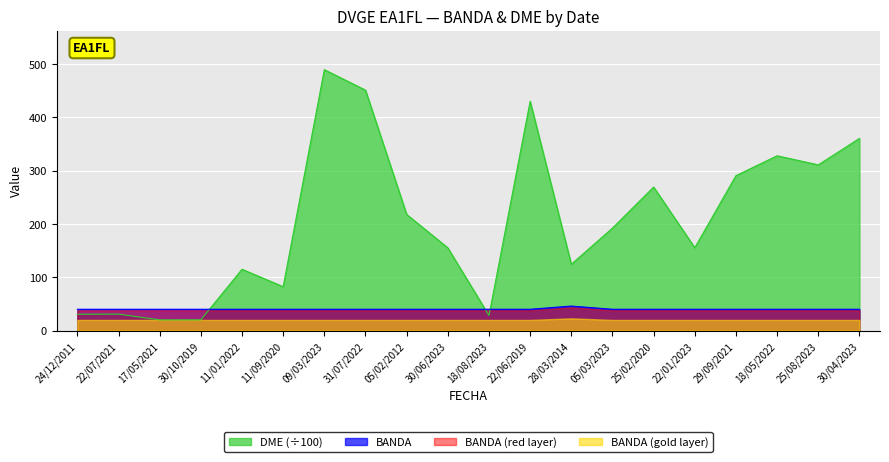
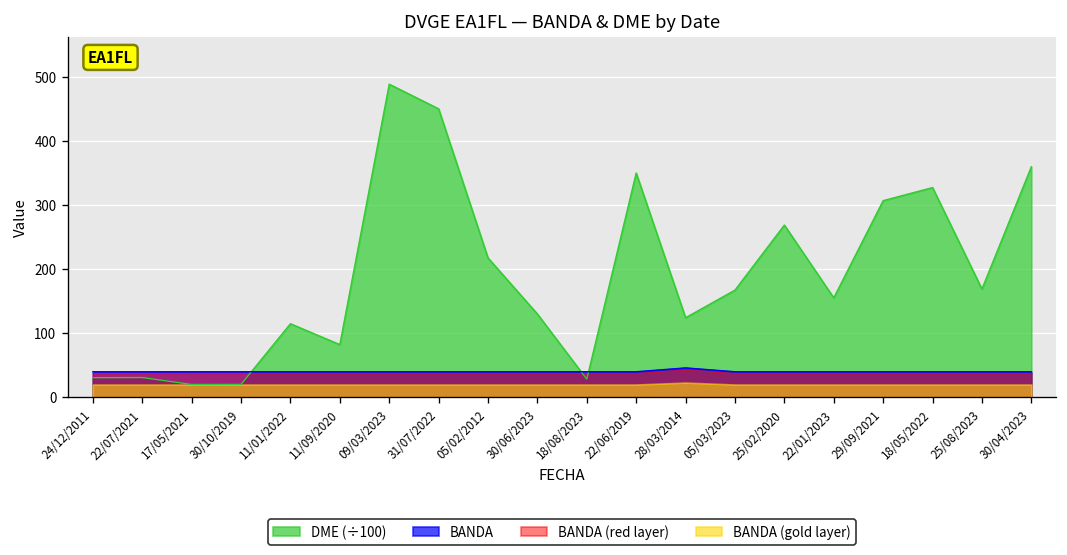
DME (÷100), 30/06/2023: 160 -> 130
DME (÷100), 22/06/2019: 430 -> 350
DME (÷100), 05/03/2023: 190 -> 170
DME (÷100), 29/09/2021: 290 -> 310
DME (÷100), 25/08/2023: 310 -> 170
